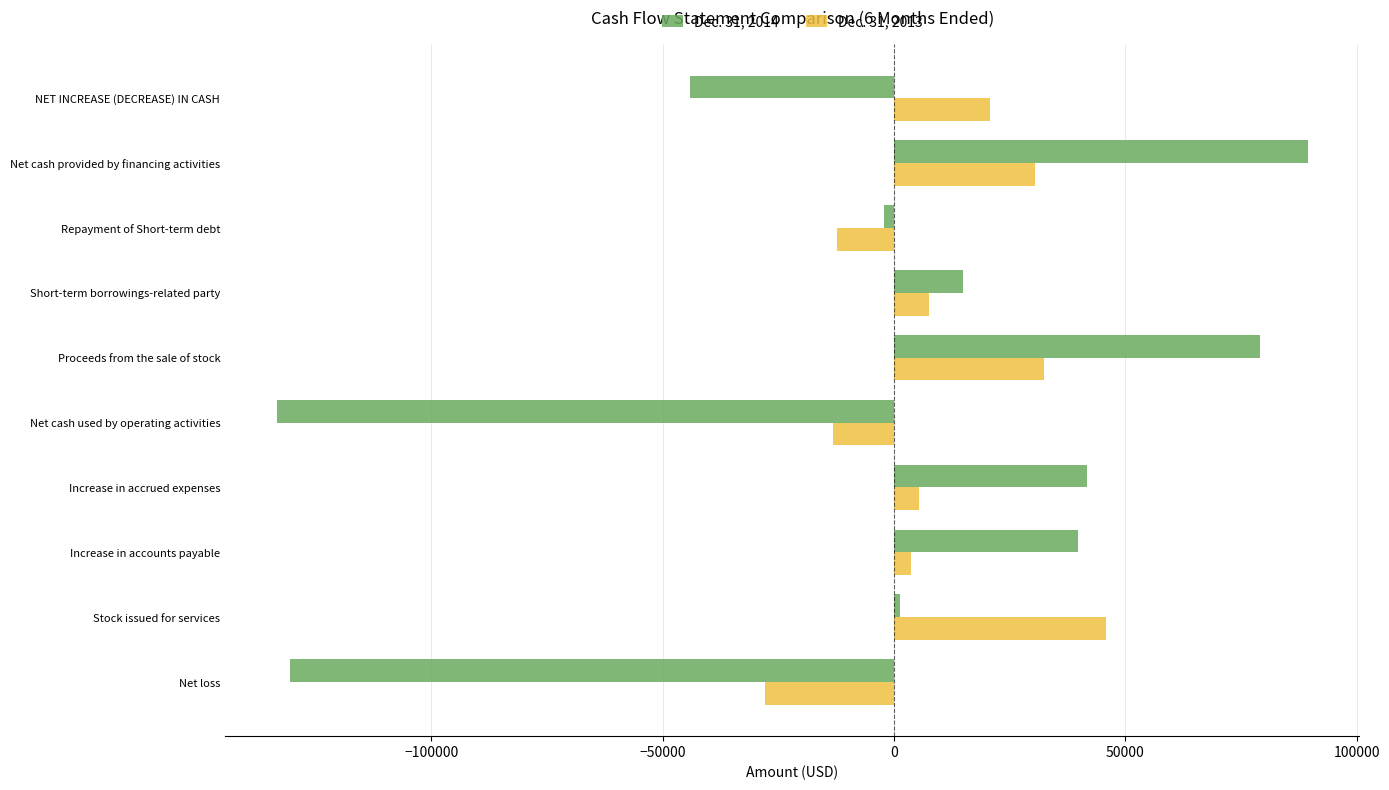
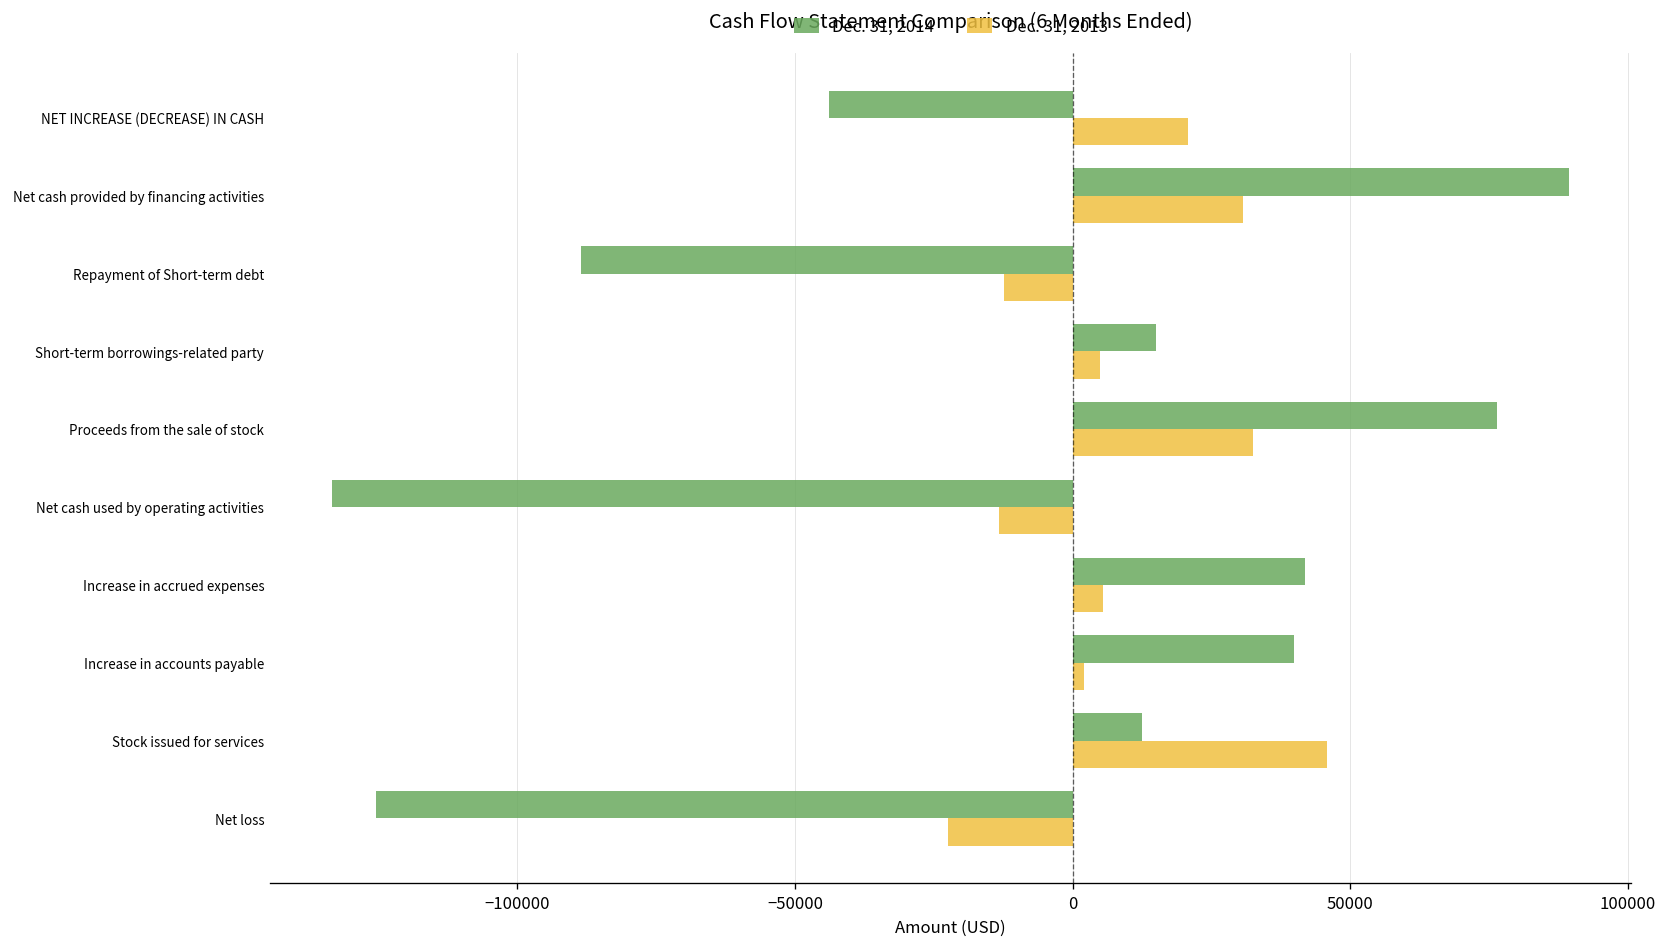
Dec. 31, 2014, Repayment of Short-term debt: -2000 -> -89000
Dec. 31, 2013, Short-term borrowings-related party: 8000 -> 5000
Dec. 31, 2014, Proceeds from the sale of stock: 79000 -> 77000
Dec. 31, 2013, Increase in accounts payable: 4000 -> 2000
Dec. 31, 2014, Stock issued for services: 1000 -> 13000
Dec. 31, 2014, Net loss: -131000 -> -125000
Dec. 31, 2013, Net loss: -28000 -> -22000
